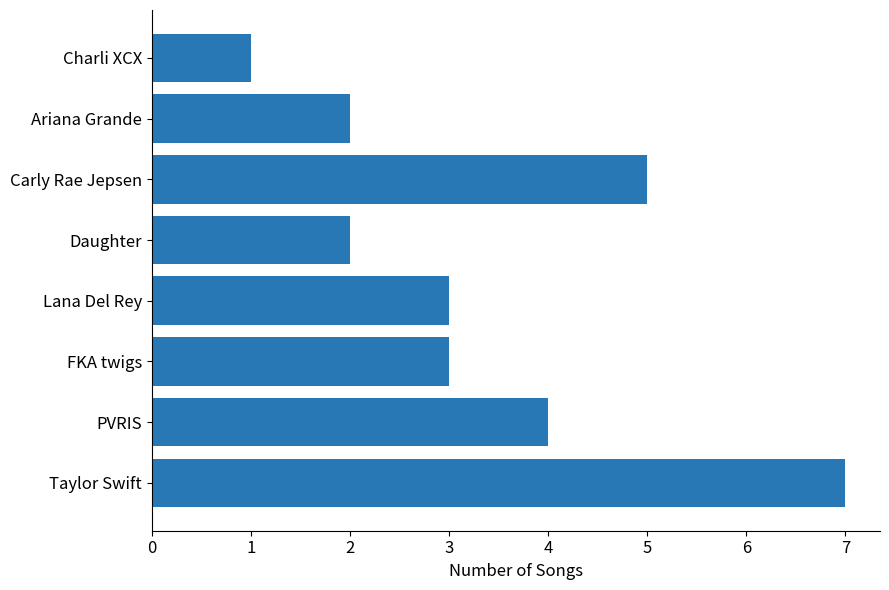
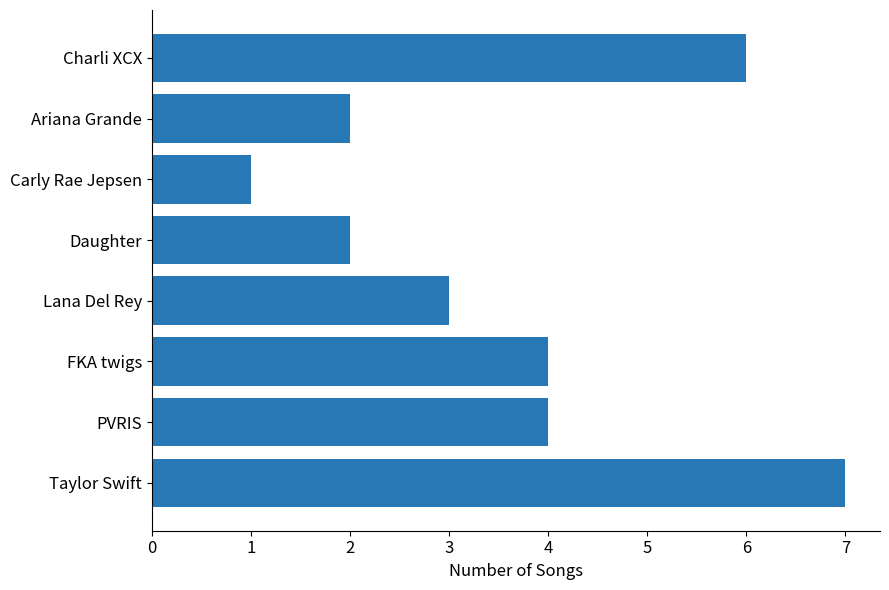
Charli XCX: 1 -> 6
Carly Rae Jepsen: 5 -> 1
FKA twigs: 3 -> 4
